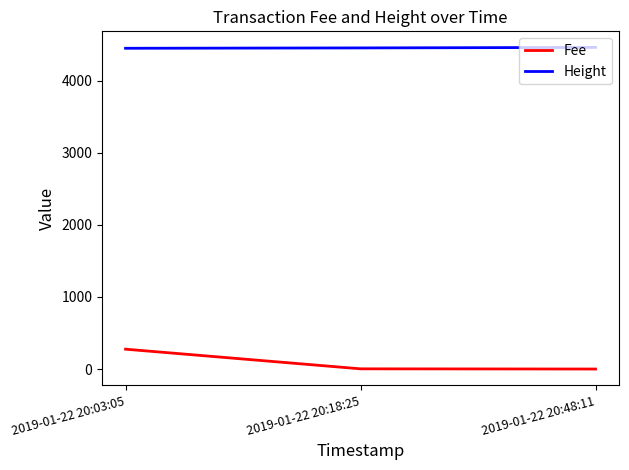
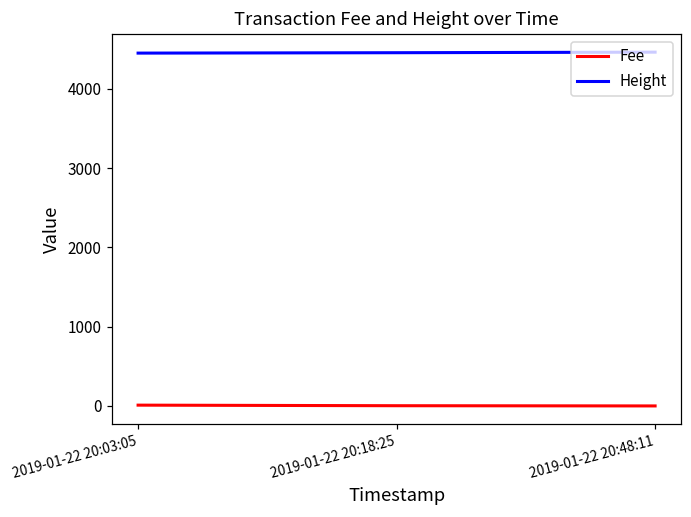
Fee, 2019-01-22 20:03:05: 300 -> 0
